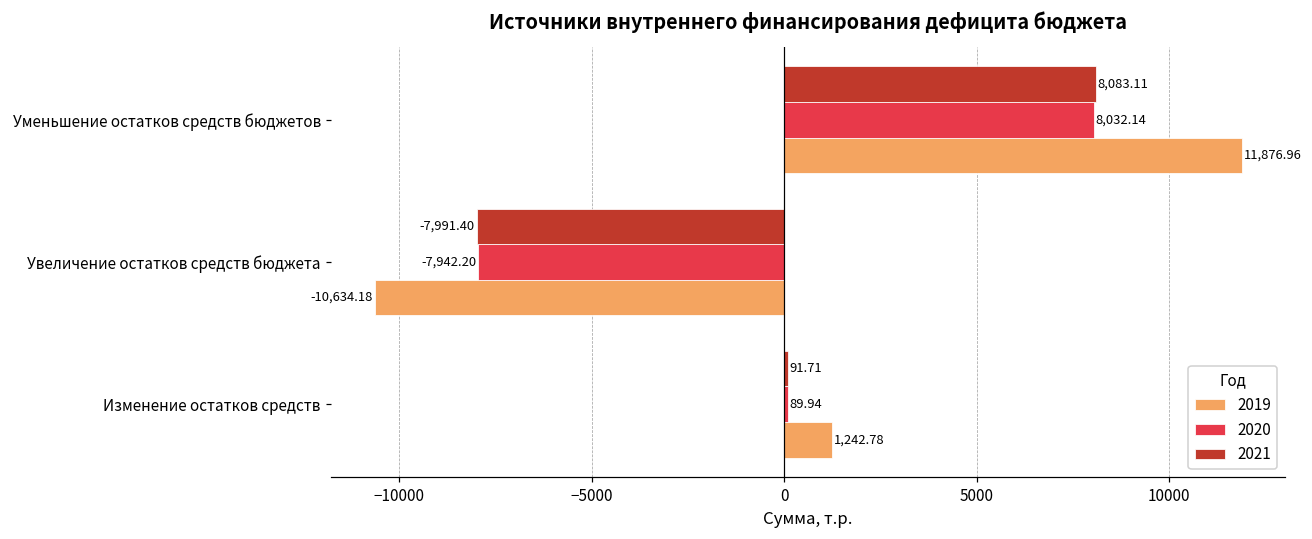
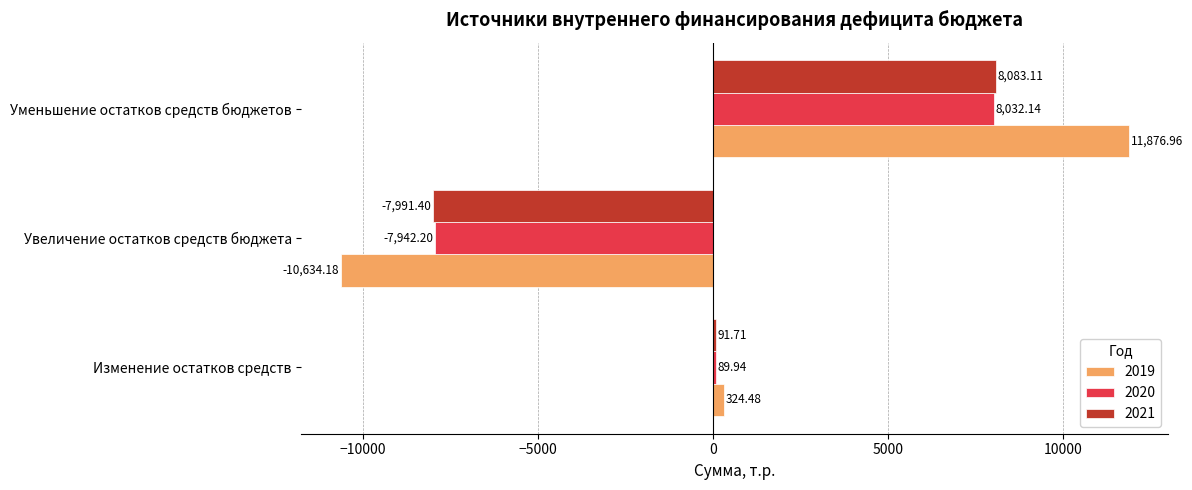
2019, Изменение остатков средств: 1,242.78 -> 324.48
